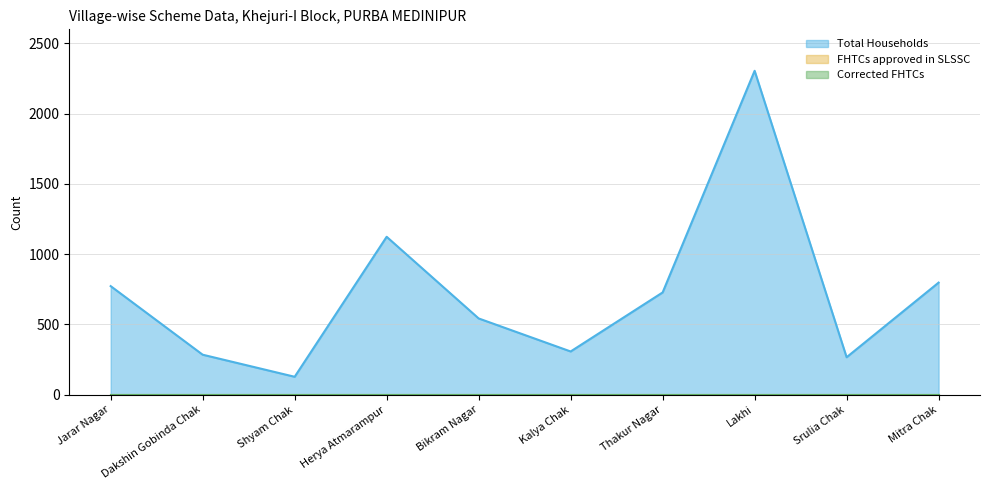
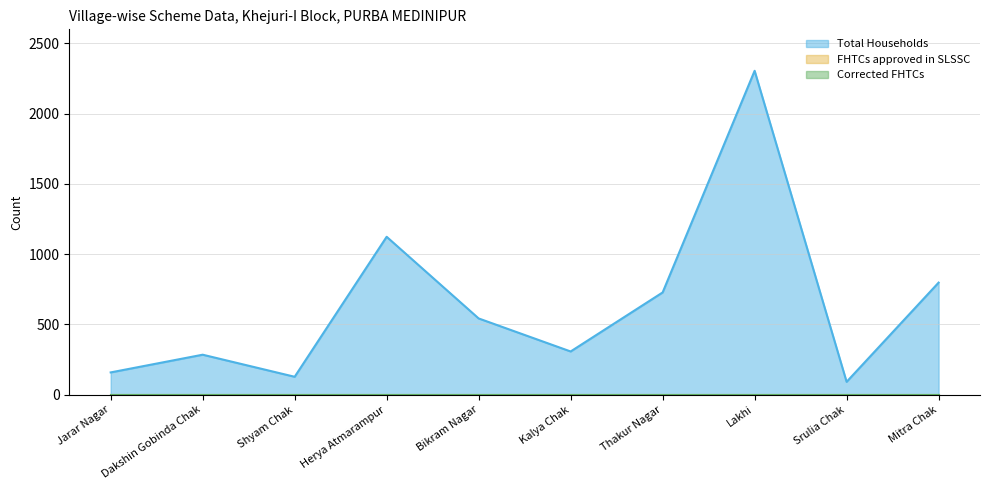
Total Households, Jarar Nagar: 770 -> 160
Total Households, Srulia Chak: 270 -> 90
